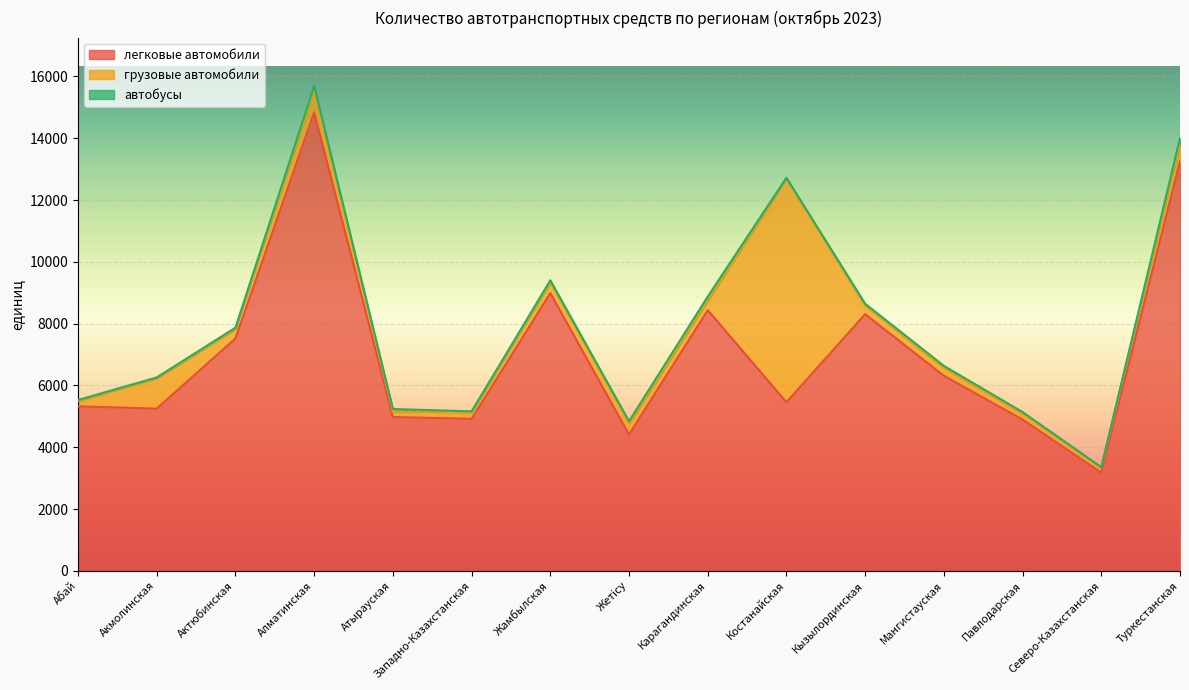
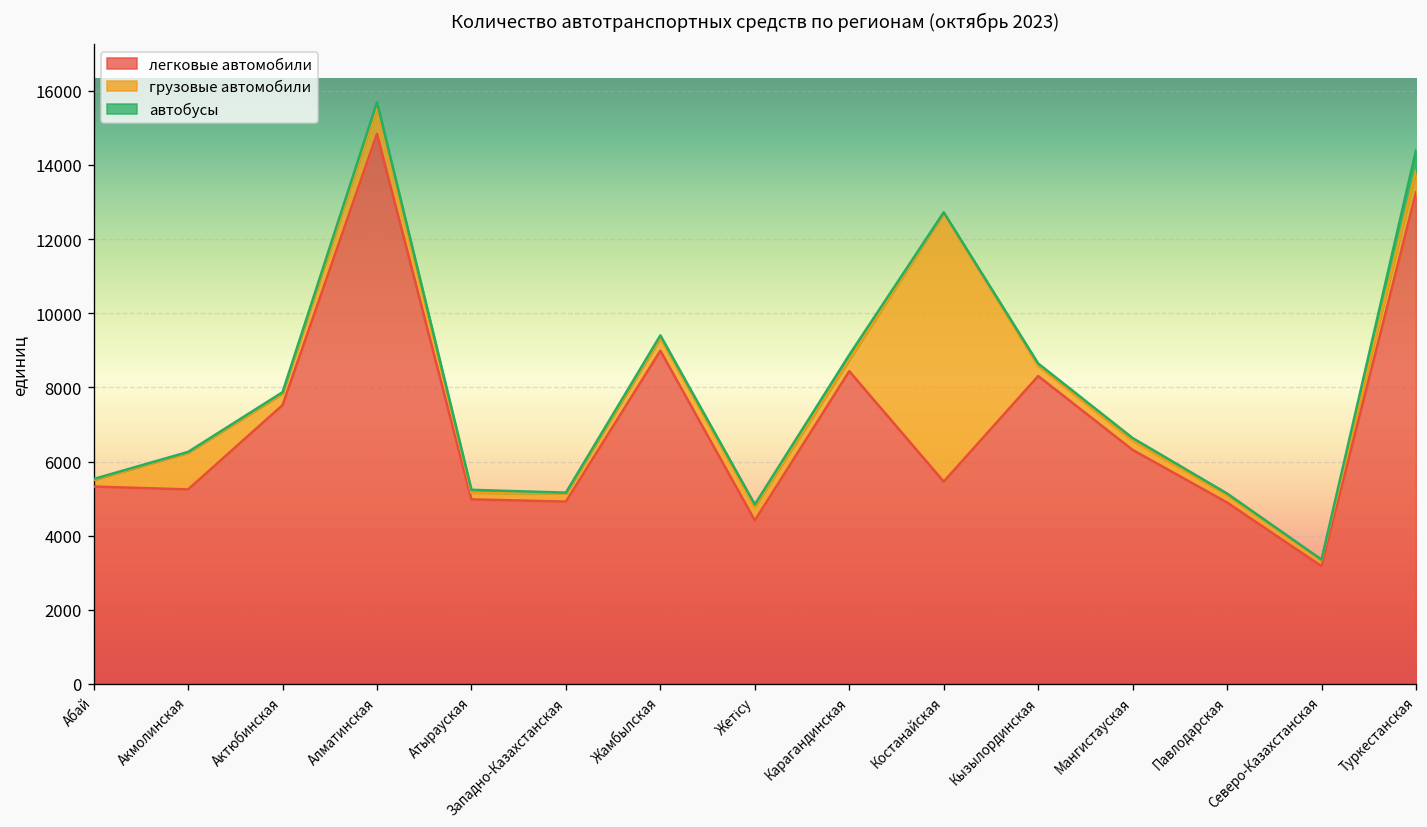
автобусы, Туркестанская: 200 -> 600
